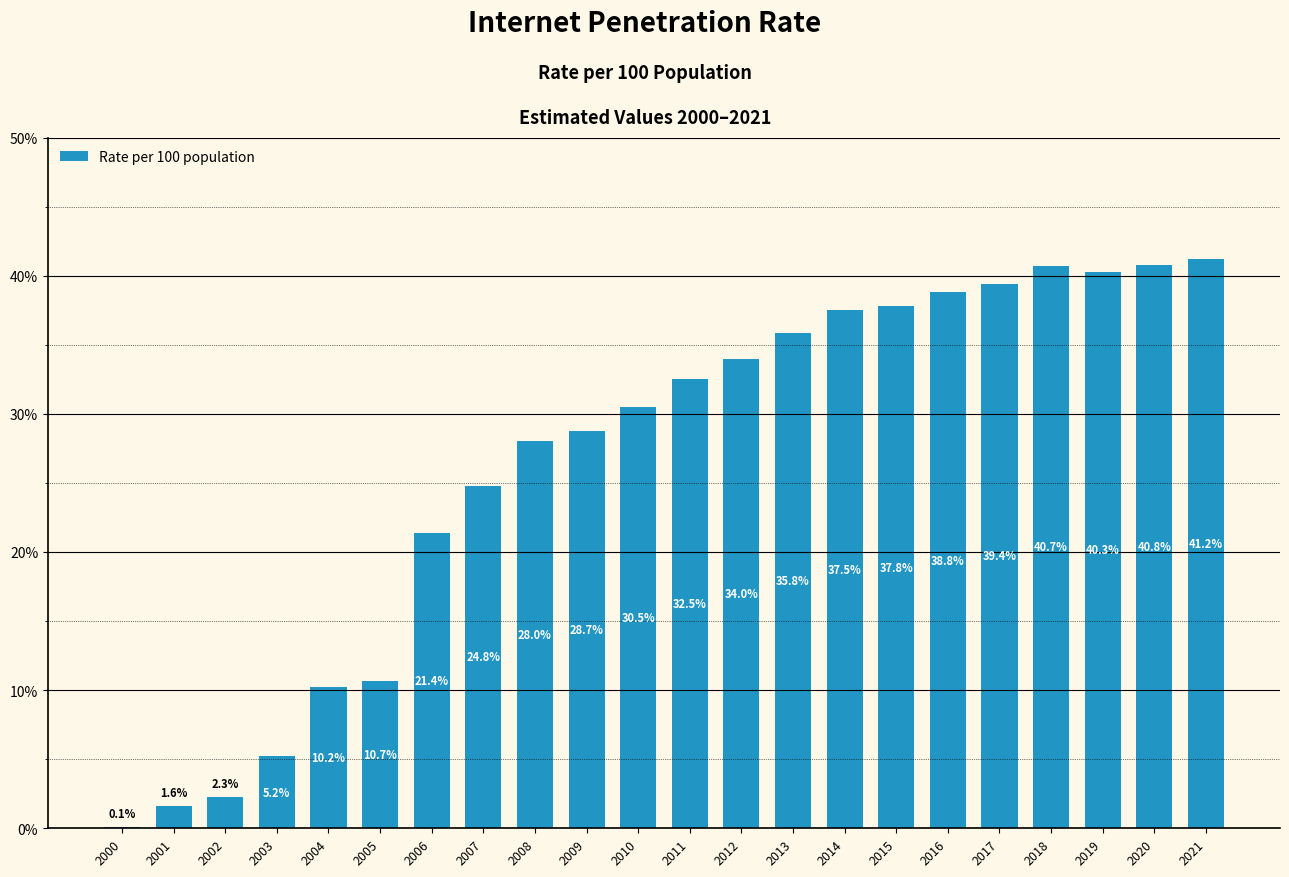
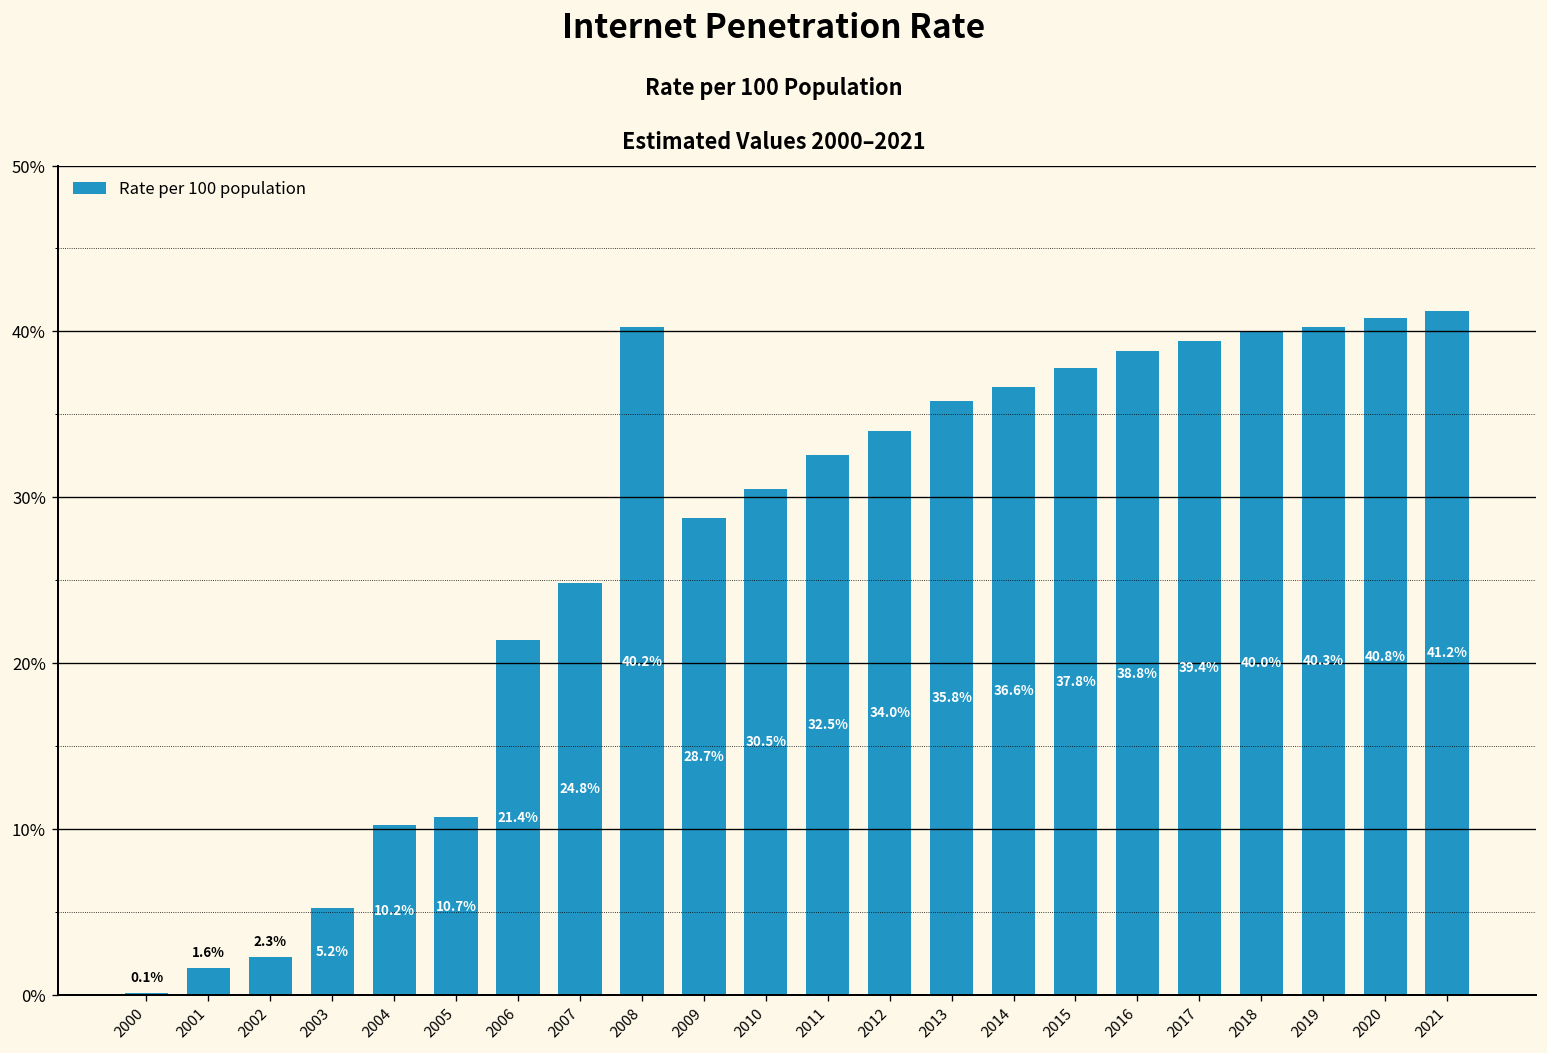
2008: 28.0% -> 40.2%
2014: 37.5% -> 36.6%
2018: 40.7% -> 40.0%
